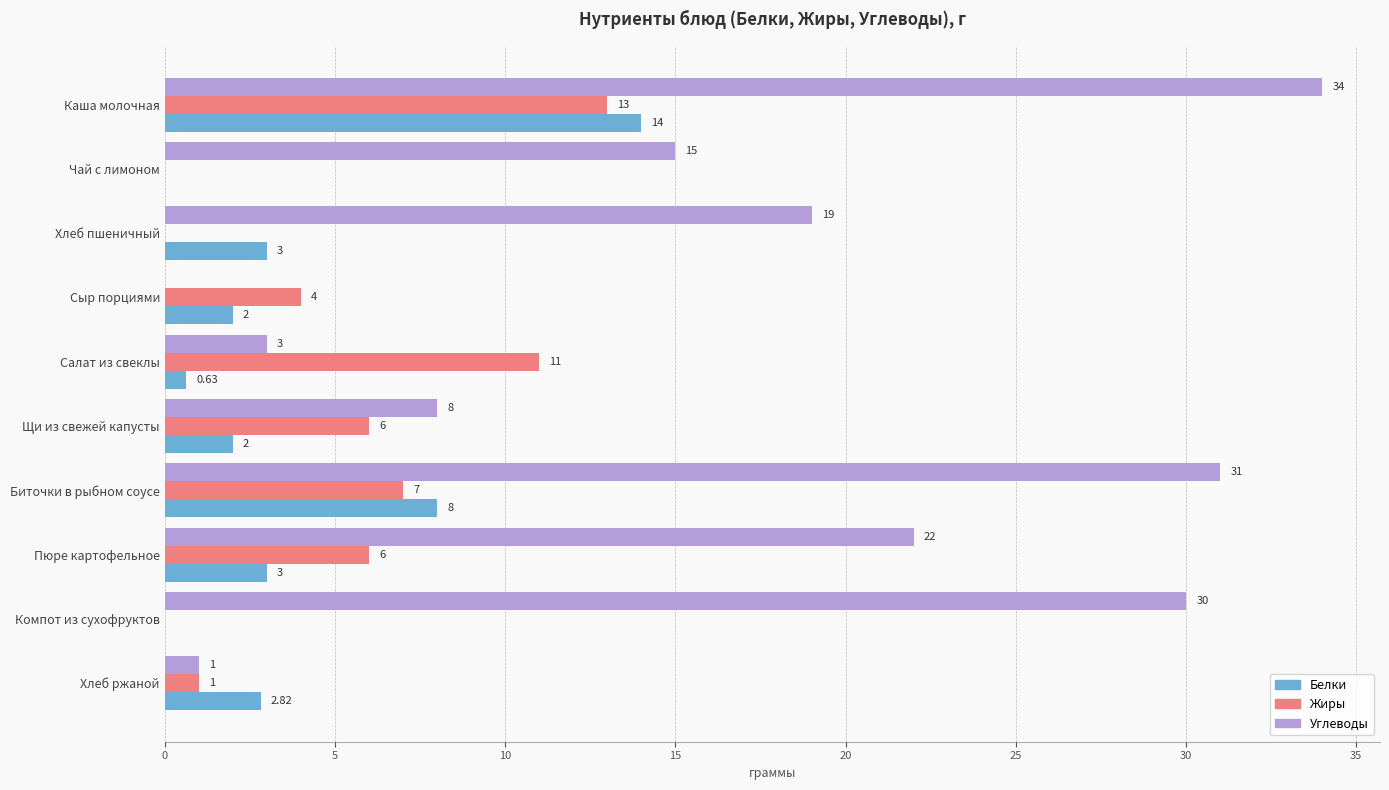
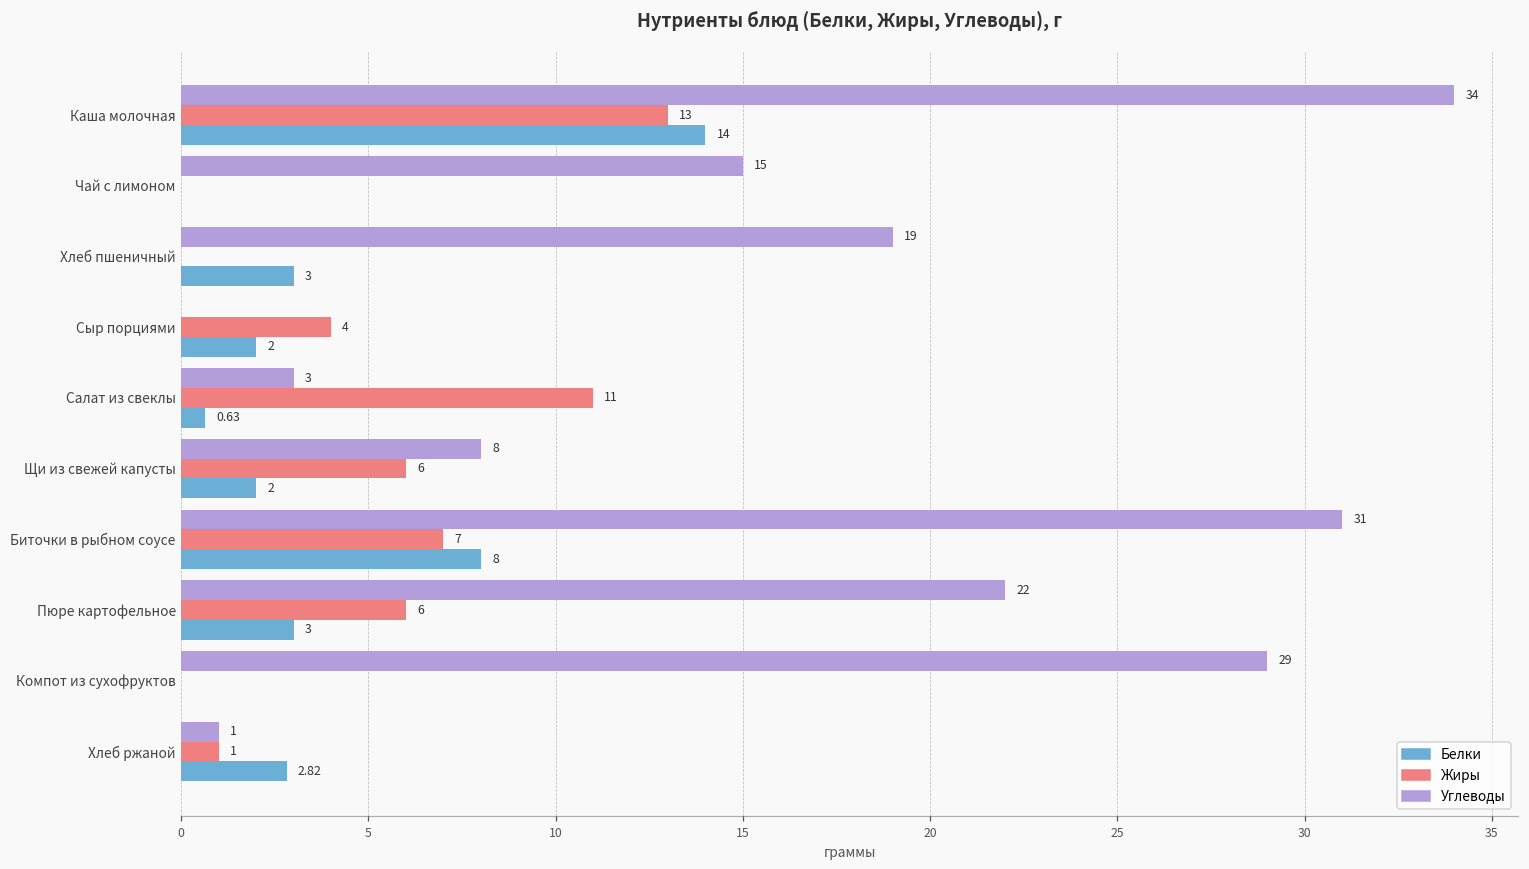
Углеводы, Компот из сухофруктов: 30 -> 29
